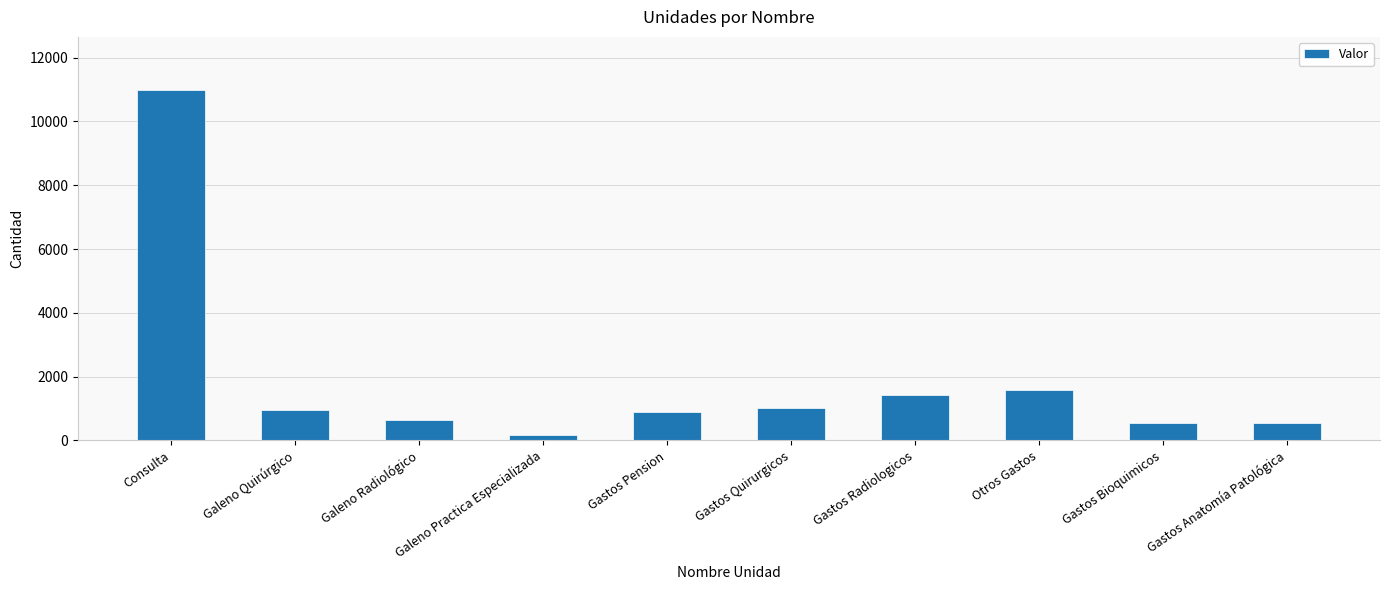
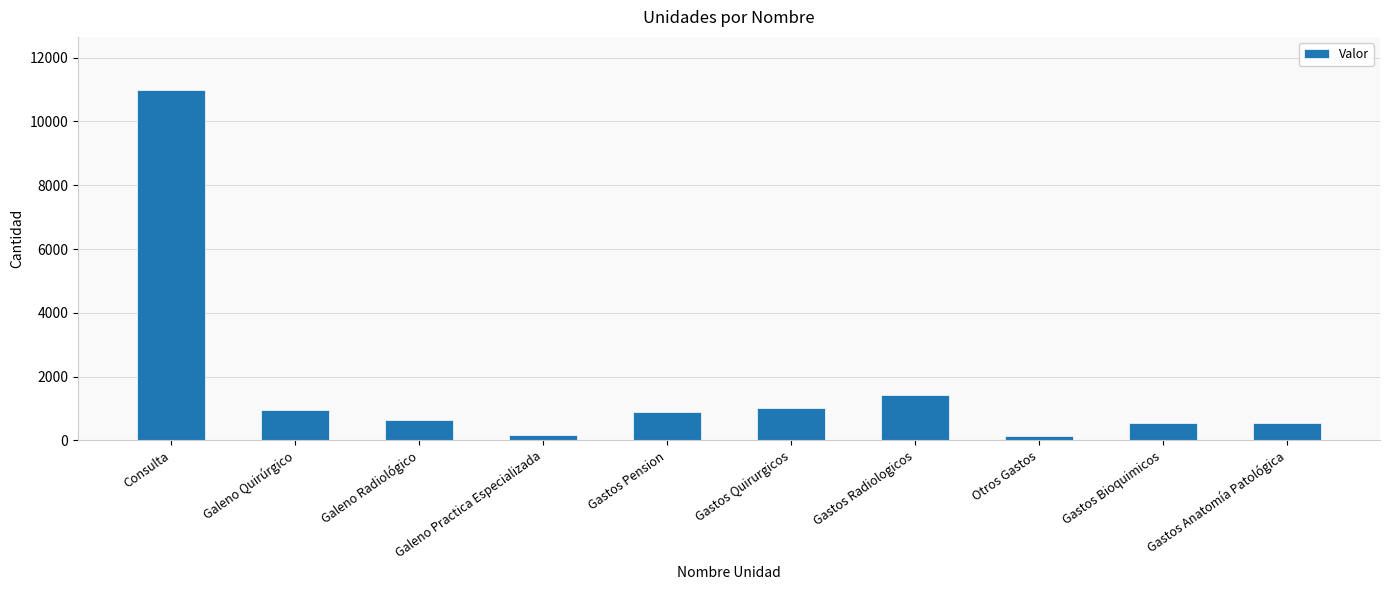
Otros Gastos: 1600 -> 100
